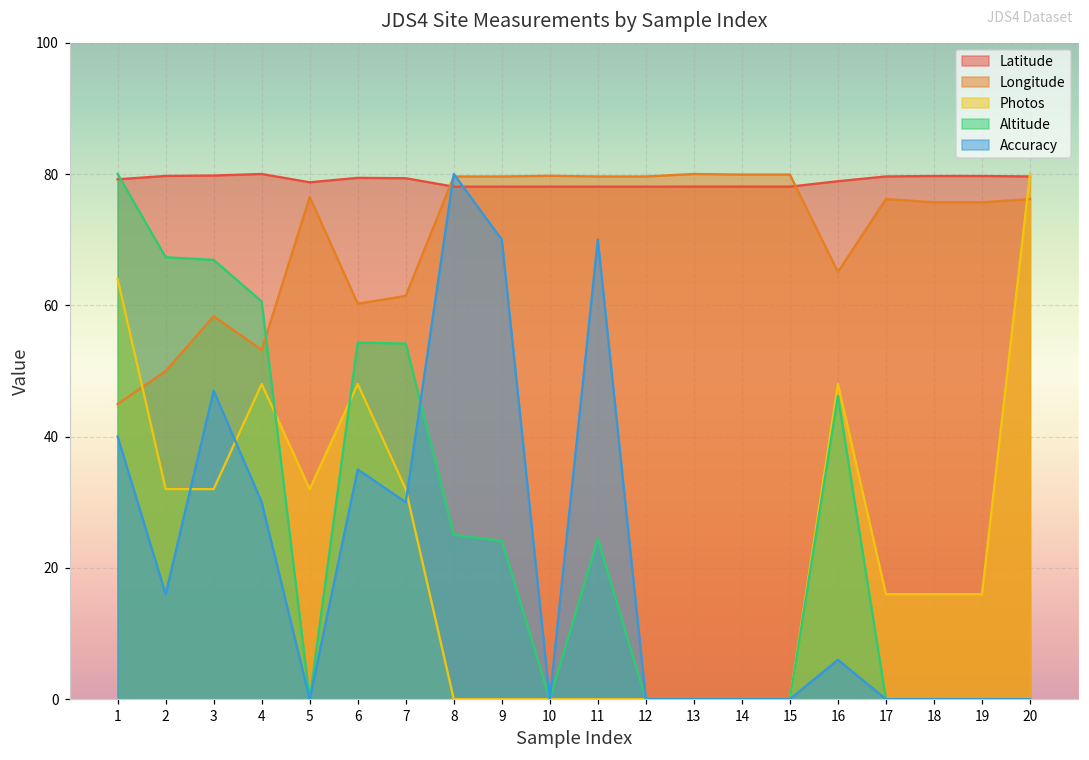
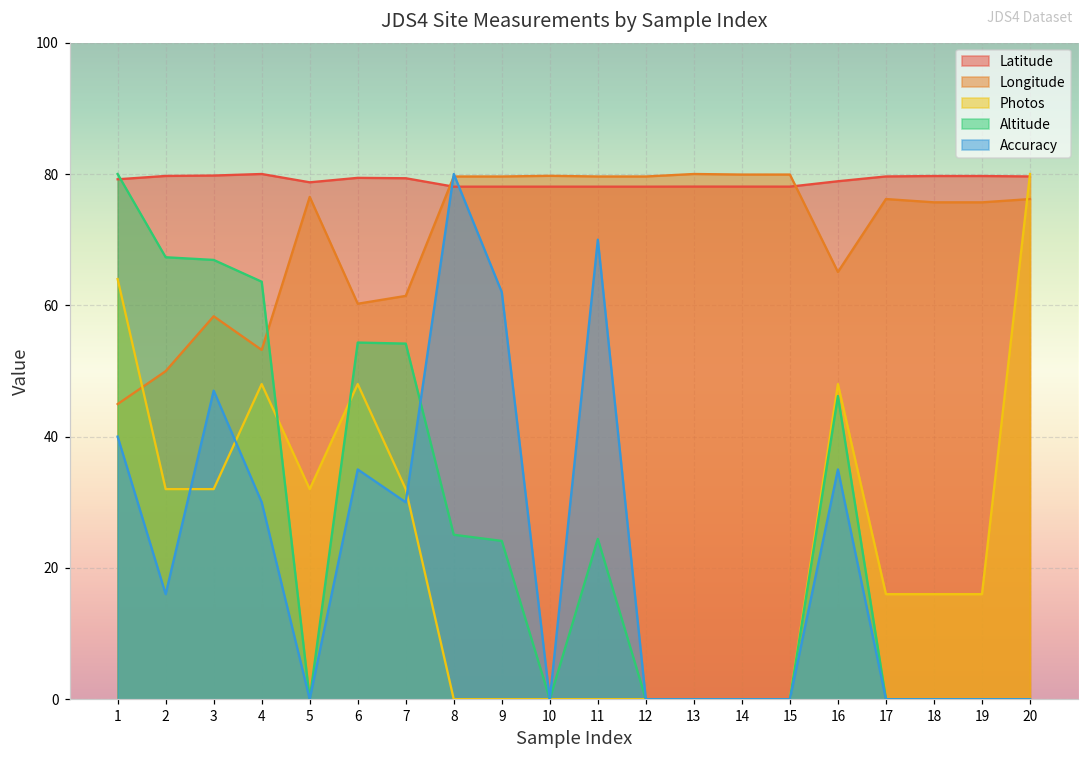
Altitude, 4: 61 -> 64
Accuracy, 9: 70 -> 62
Accuracy, 16: 6 -> 35
